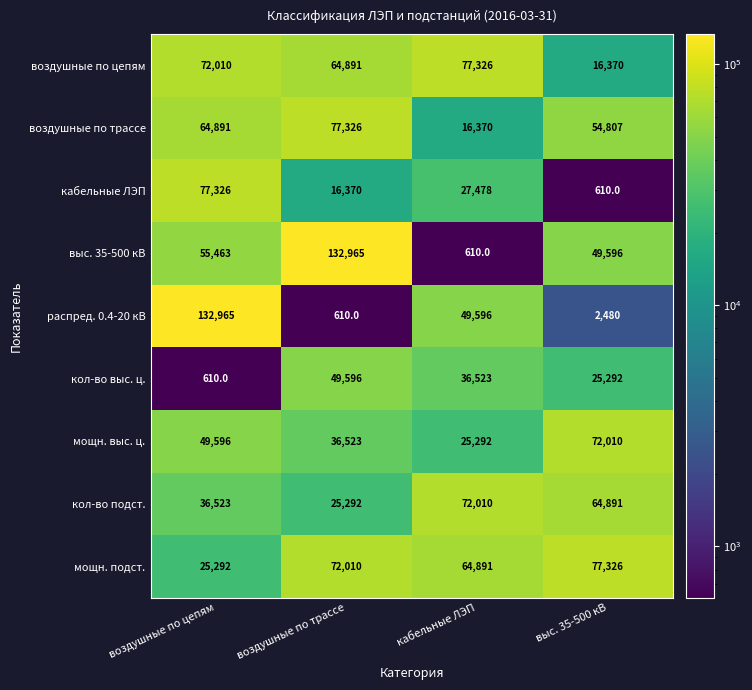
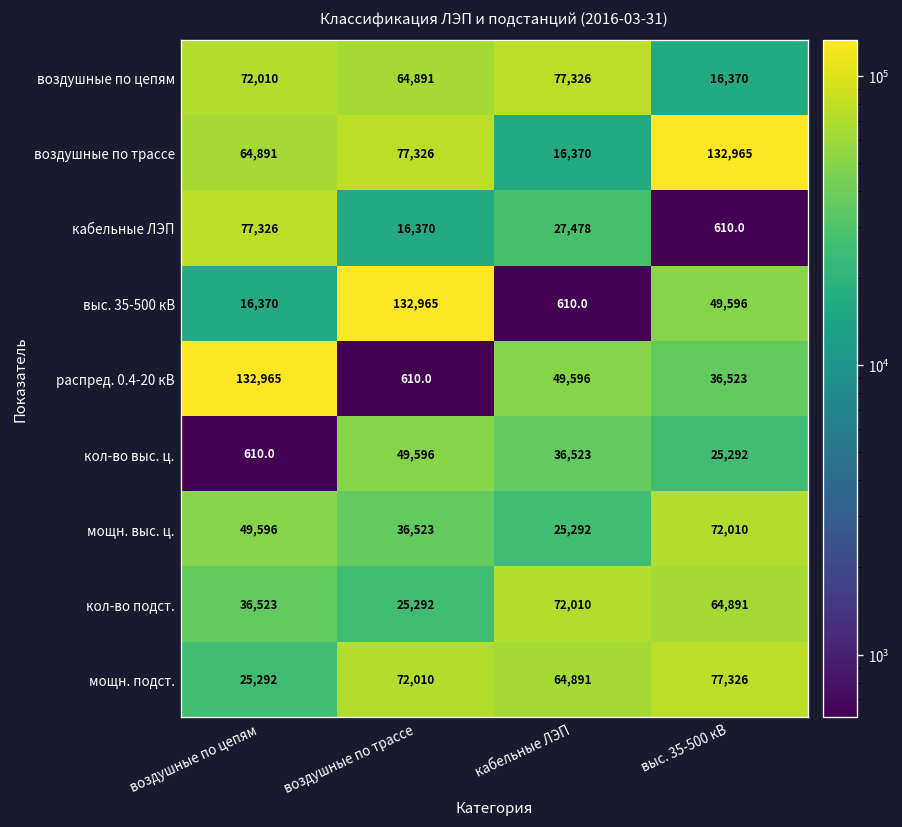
воздушные по трассе, выс. 35-500 кВ: 54,807 -> 132,965
выс. 35-500 кВ, воздушные по цепям: 55,463 -> 16,370
распред. 0.4-20 кВ, выс. 35-500 кВ: 2,480 -> 36,523
